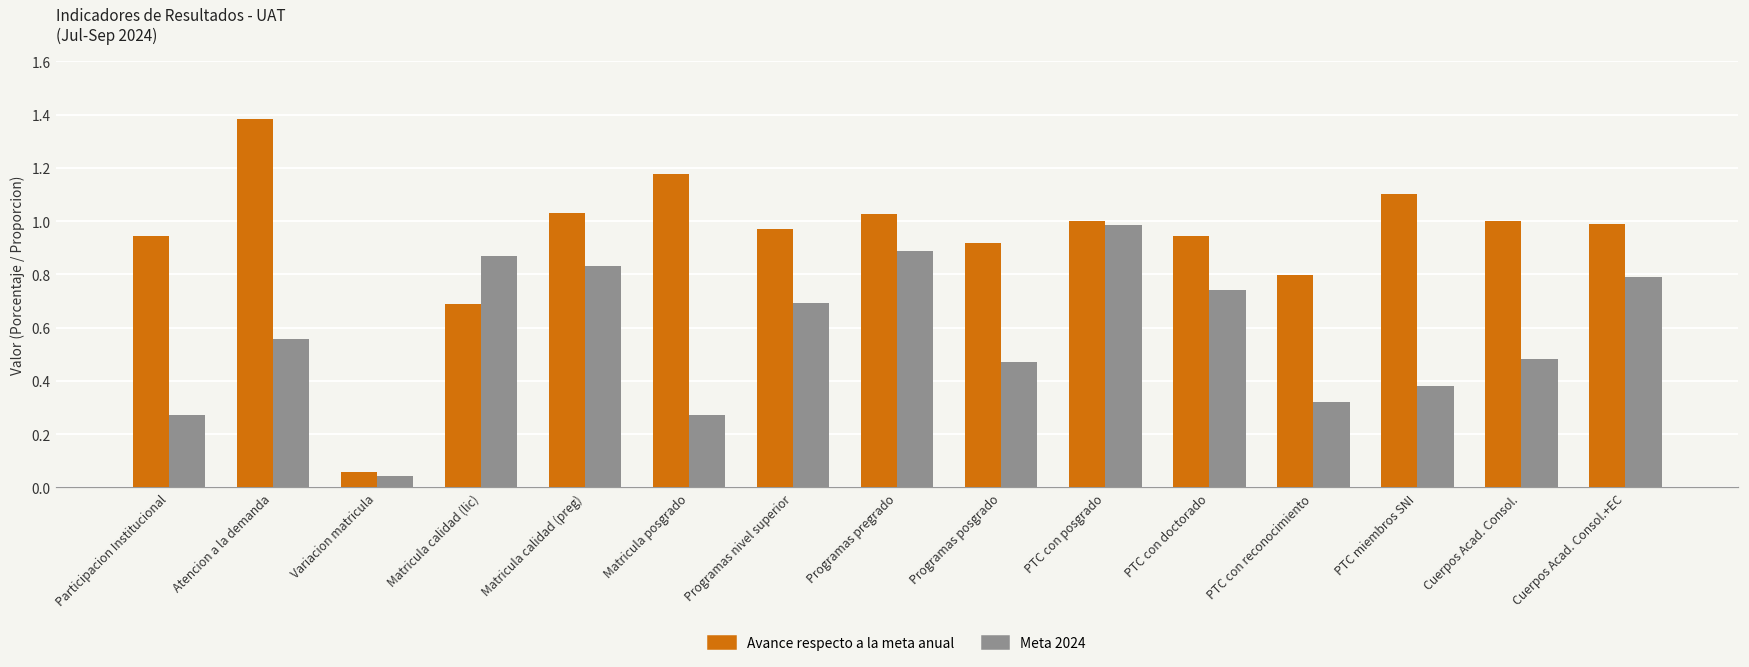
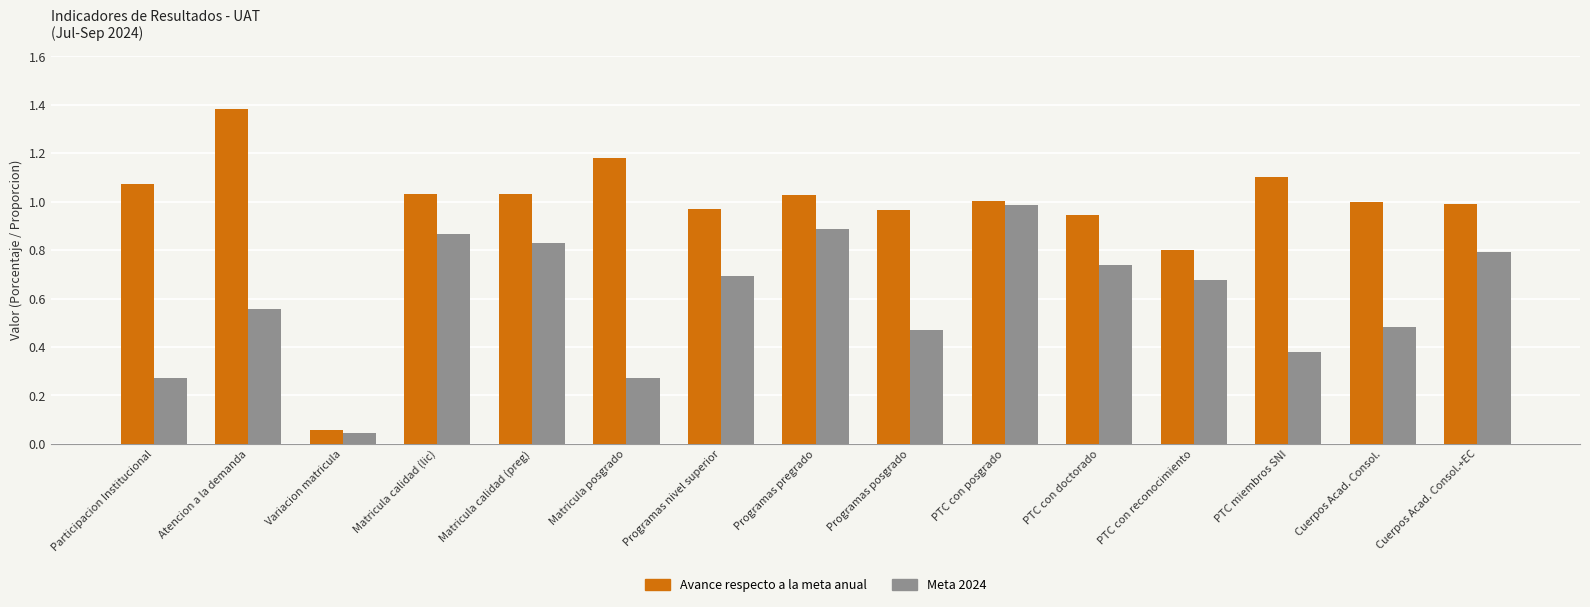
Avance respecto a la meta anual, Participacion Institucional: 0.95 -> 1.07
Avance respecto a la meta anual, Matricula calidad (lic): 0.69 -> 1.03
Avance respecto a la meta anual, Programas posgrado: 0.92 -> 0.97
Meta 2024, PTC con reconocimiento: 0.32 -> 0.68
